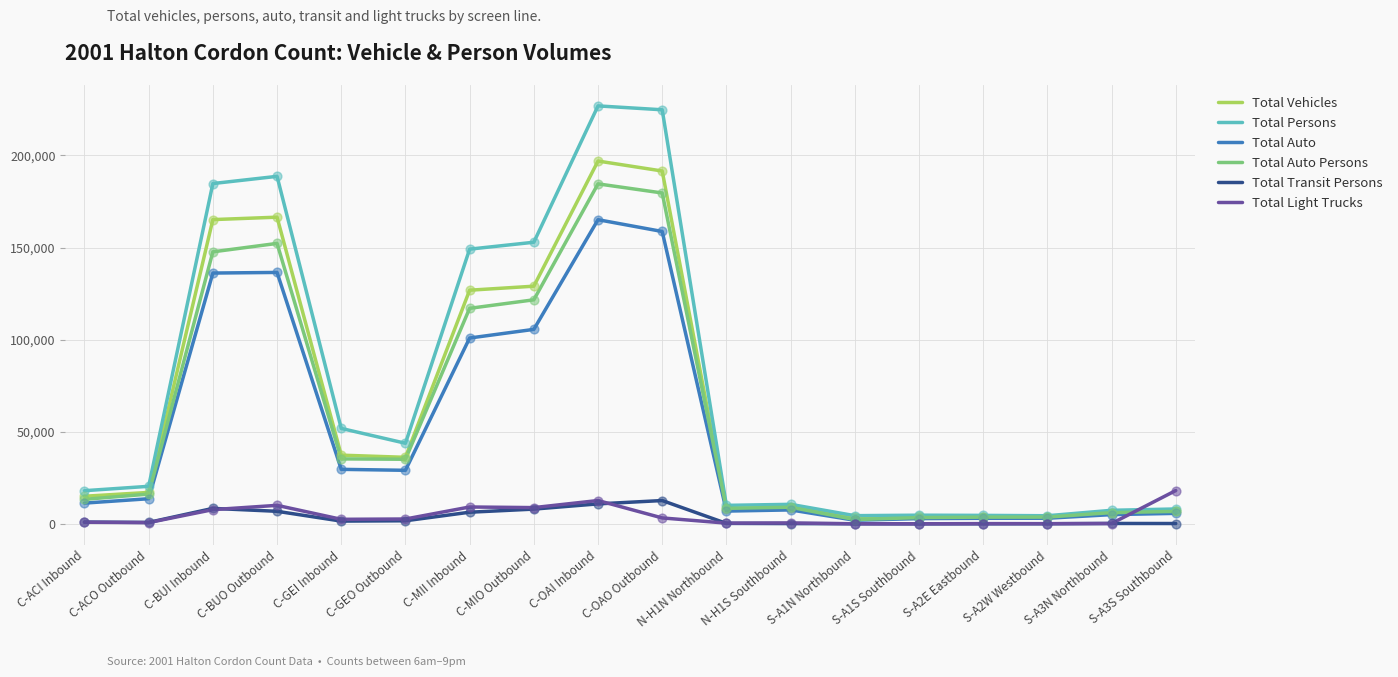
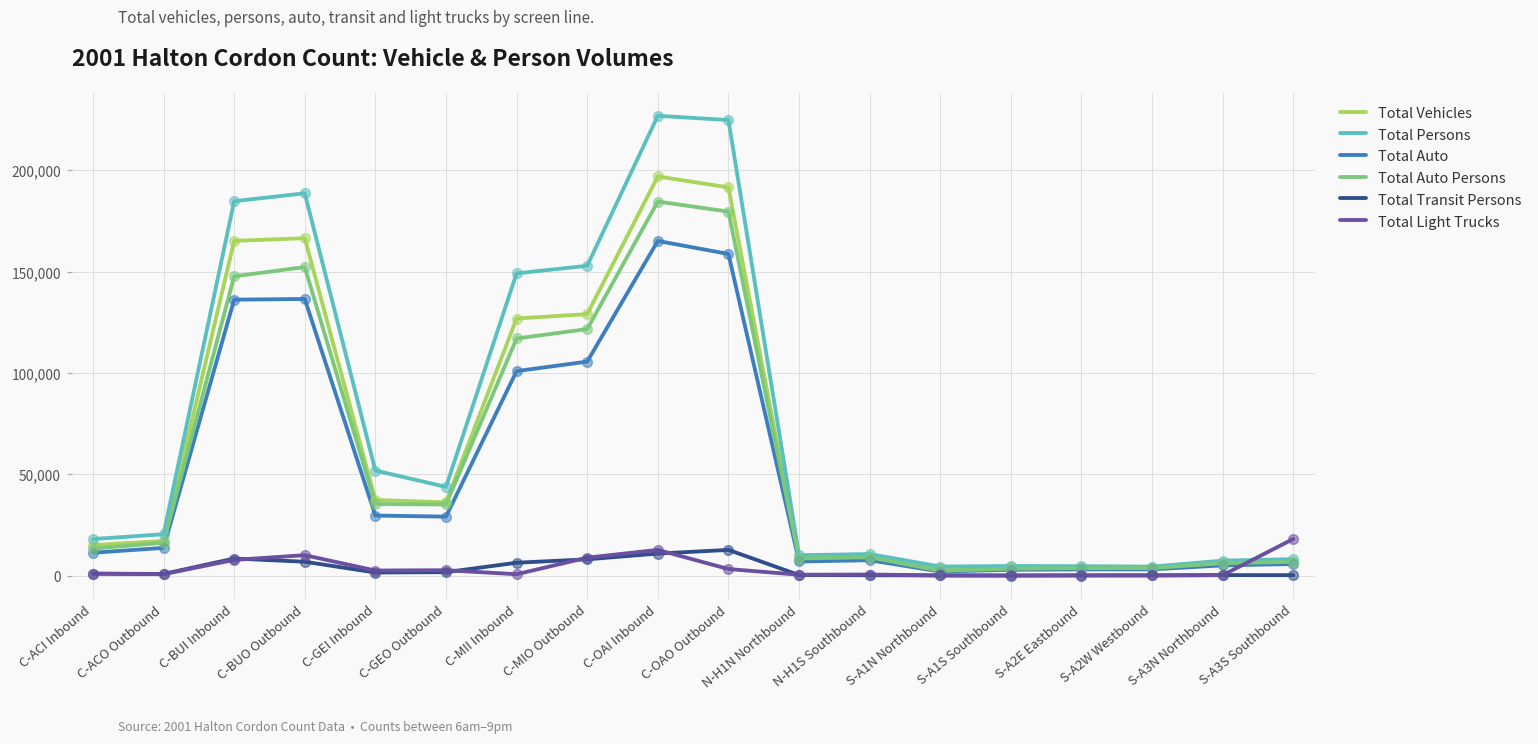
Total Light Trucks, C-MII Inbound: 9,000 -> 1,000
